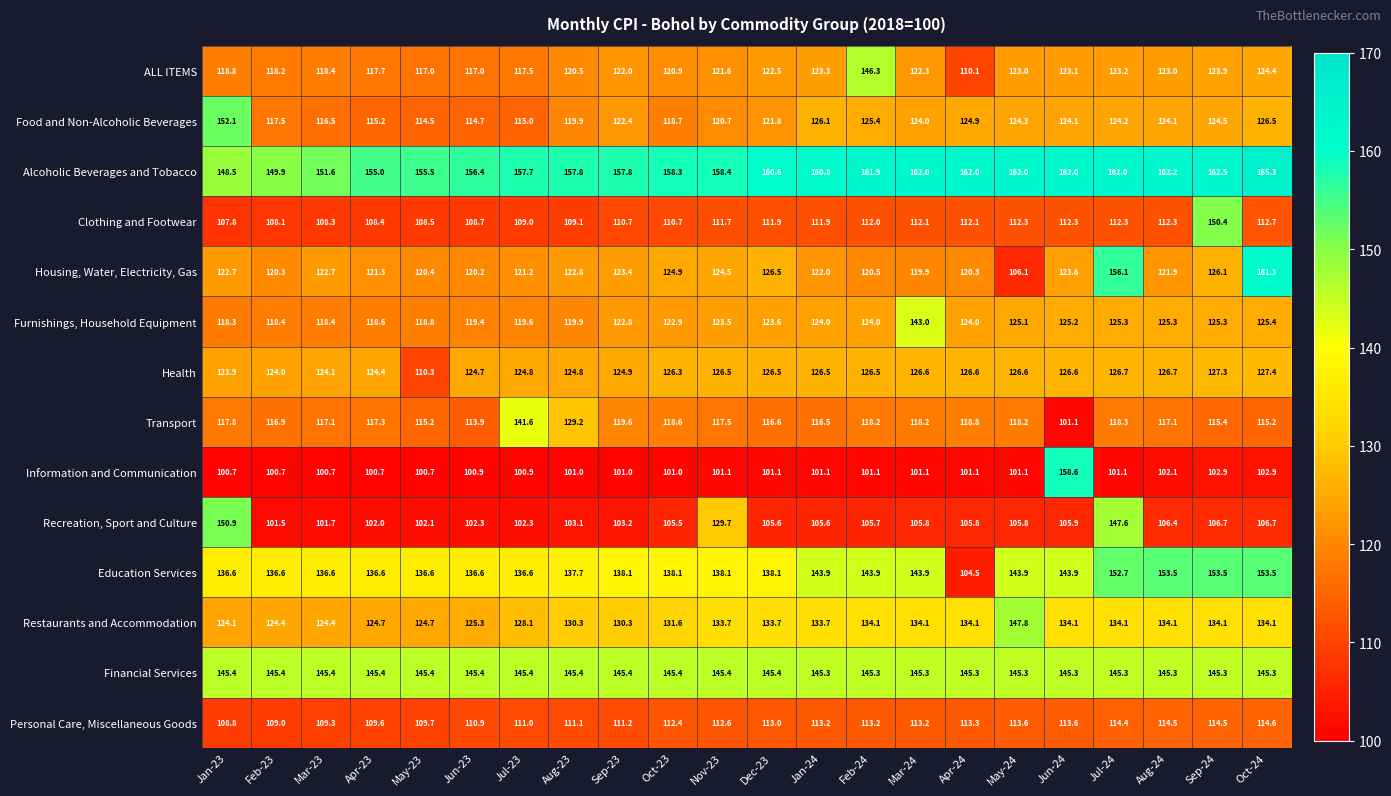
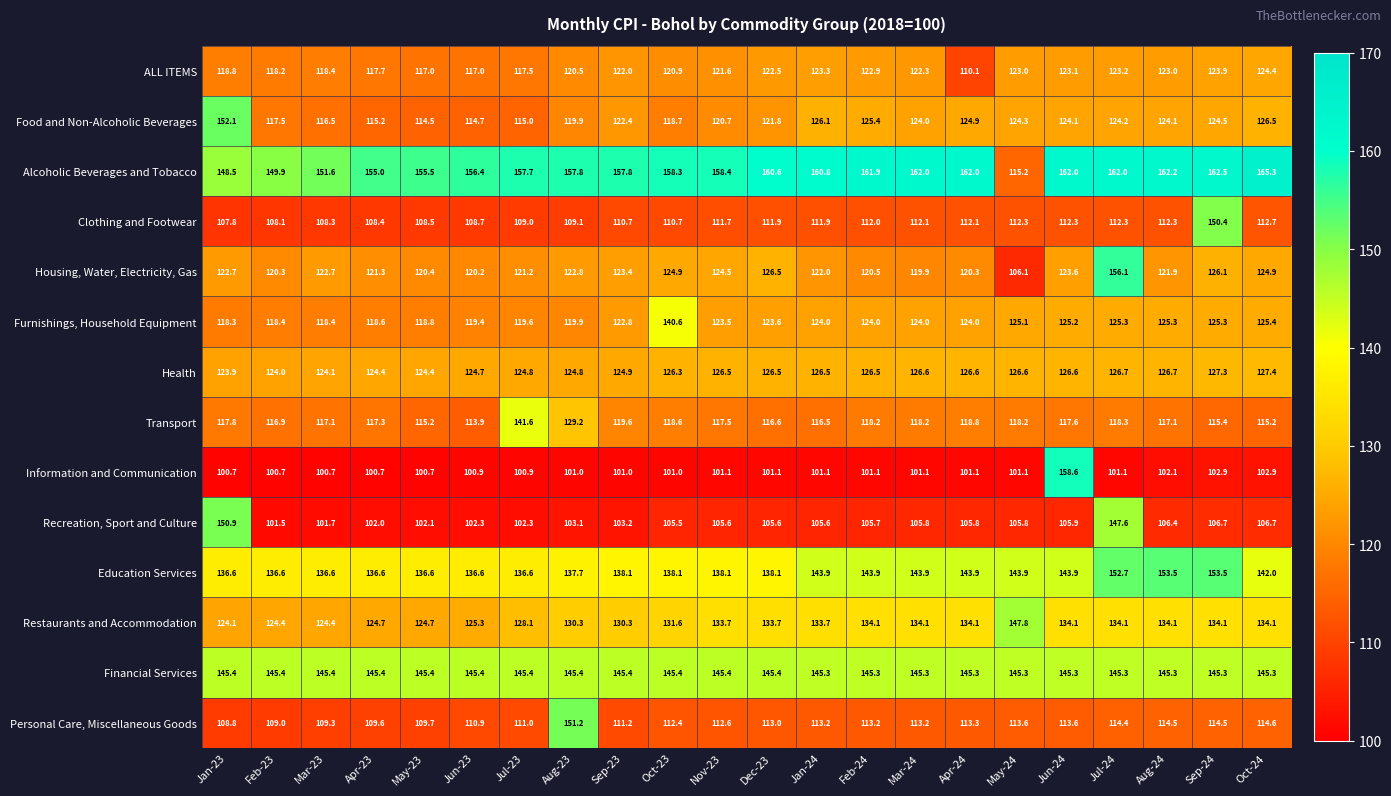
ALL ITEMS, Feb-24: 146.3 -> 122.9
Alcoholic Beverages and Tobacco, May-24: 162.0 -> 115.2
Housing, Water, Electricity, Gas, Oct-24: 161.3 -> 124.9
Furnishings, Household Equipment, Oct-23: 122.9 -> 140.6
Furnishings, Household Equipment, Mar-24: 143.0 -> 124.0
Health, May-23: 110.3 -> 124.4
Transport, Jun-24: 101.1 -> 117.6
Recreation, Sport and Culture, Nov-23: 129.7 -> 105.6
Education Services, Apr-24: 104.5 -> 143.9
Education Services, Oct-24: 153.5 -> 142.0
Personal Care, Miscellaneous Goods, Aug-23: 111.1 -> 151.2
